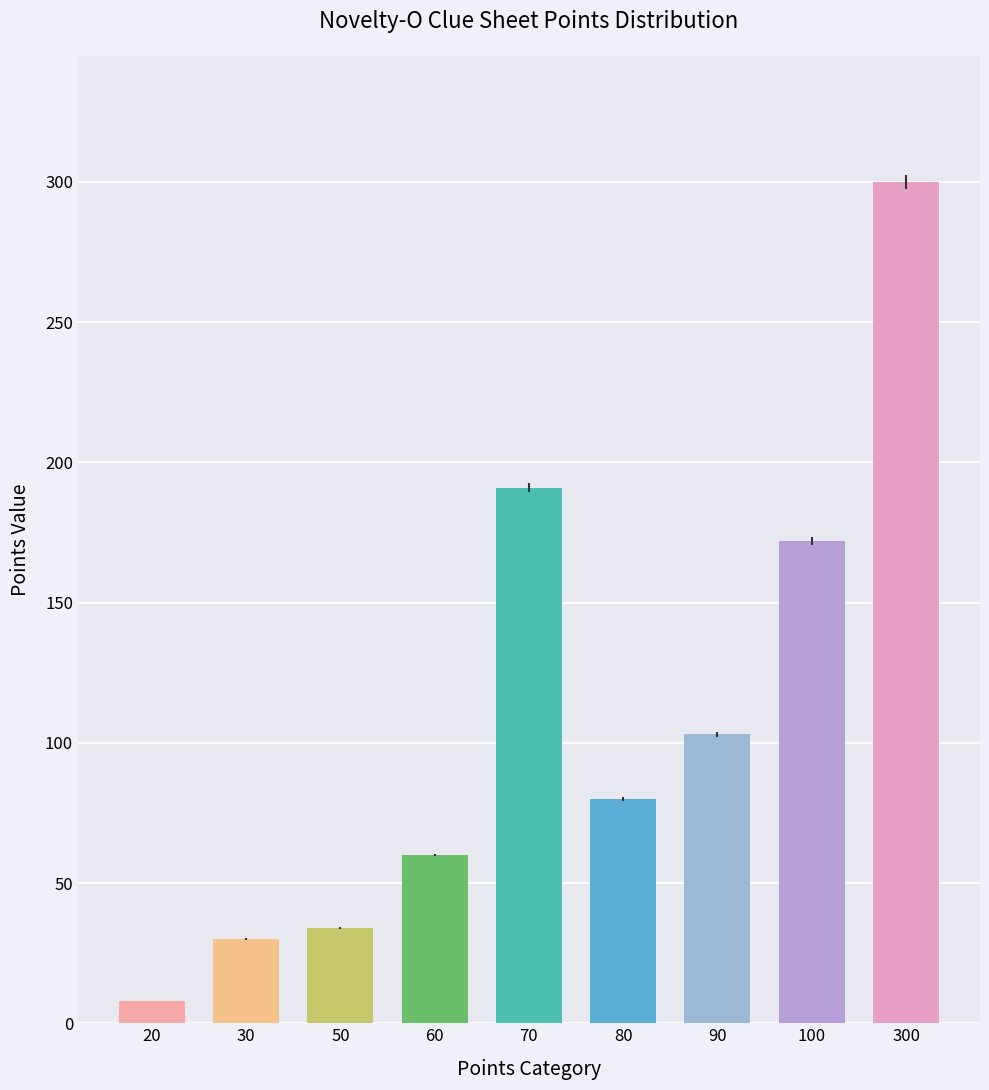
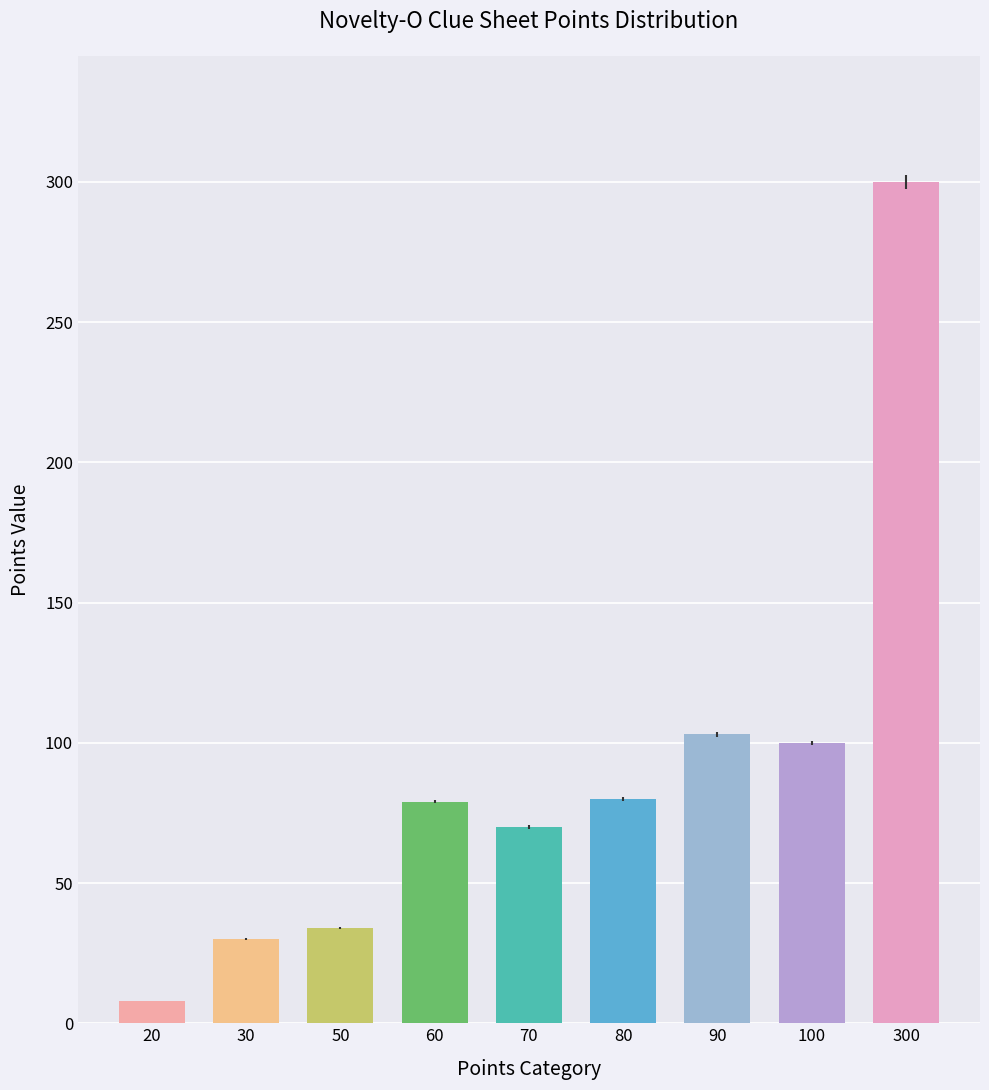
60: 60 -> 79
70: 191 -> 70
100: 172 -> 100
